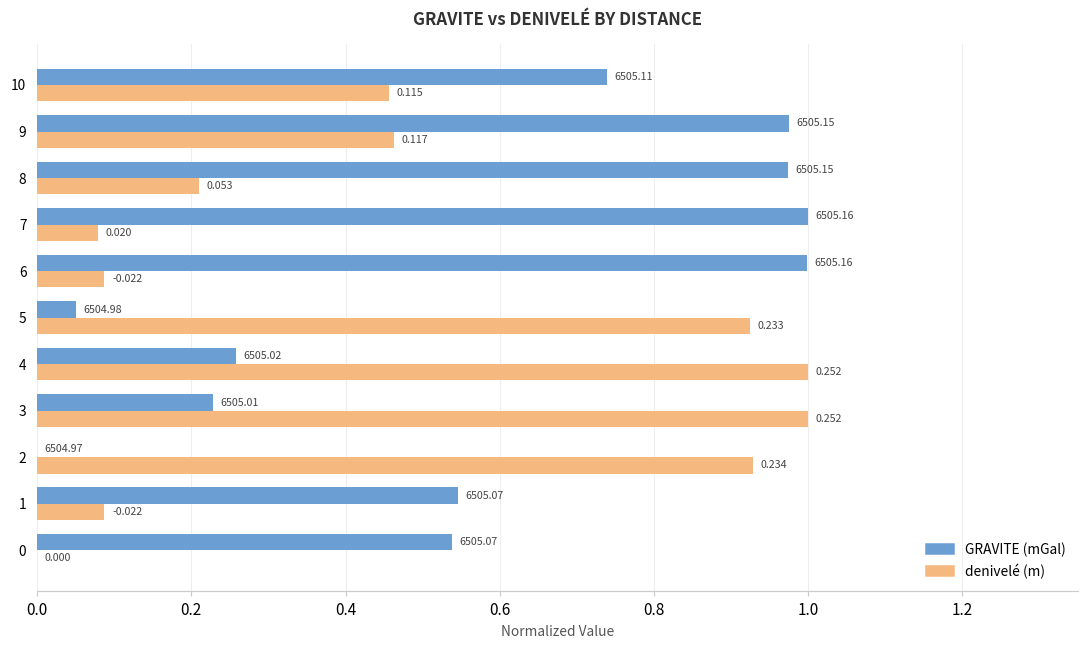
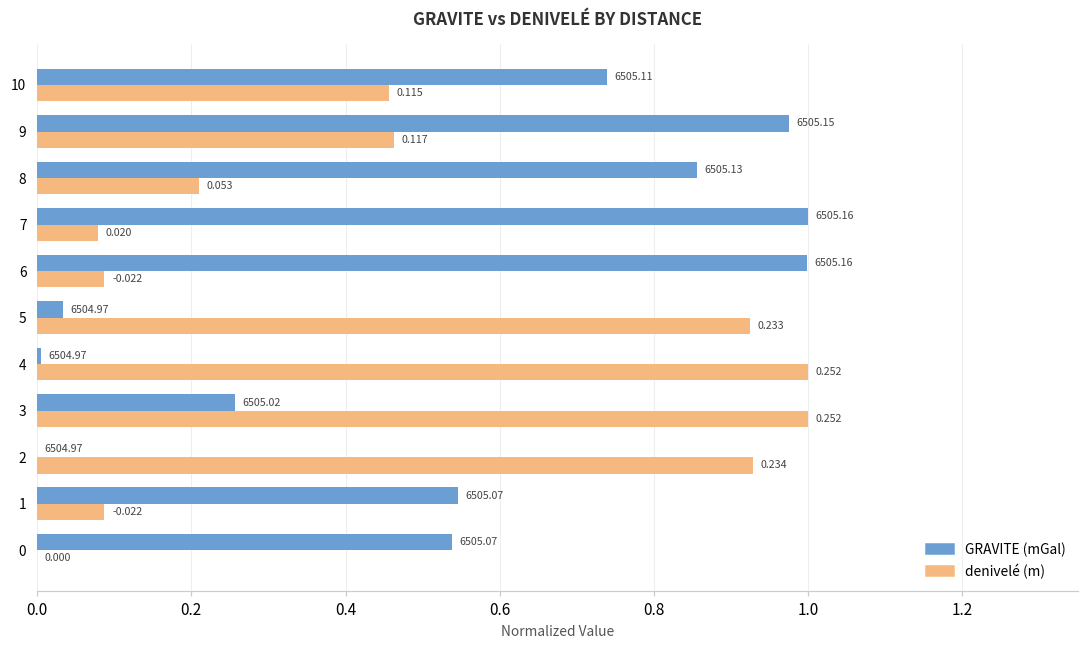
GRAVITE (mGal), 8: 6505.15 -> 6505.13
GRAVITE (mGal), 5: 6504.98 -> 6504.97
GRAVITE (mGal), 4: 6505.02 -> 6504.97
GRAVITE (mGal), 3: 6505.01 -> 6505.02
